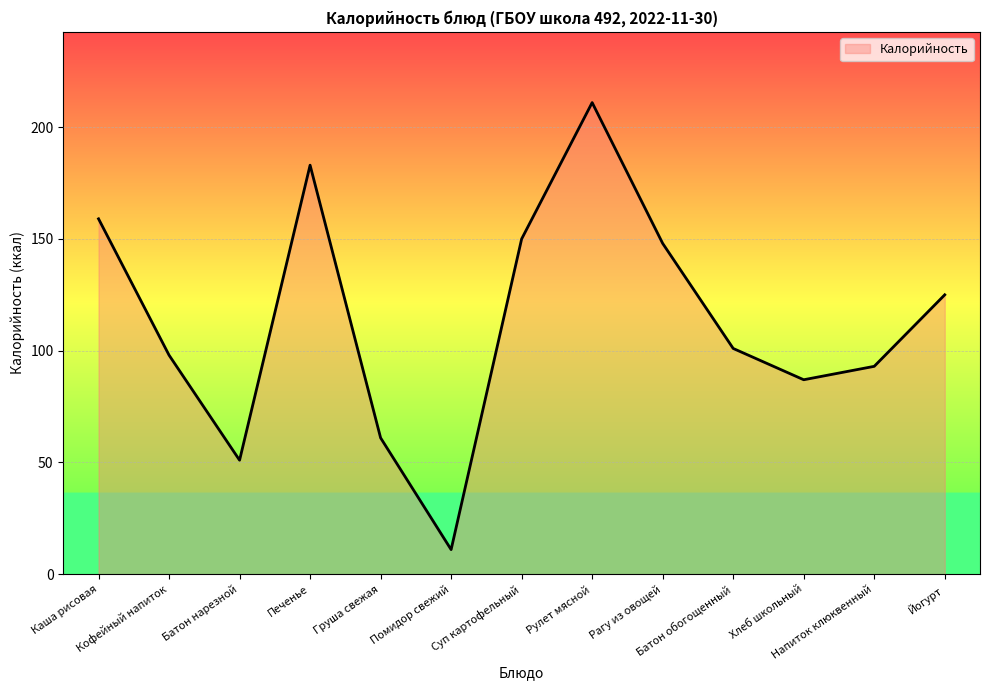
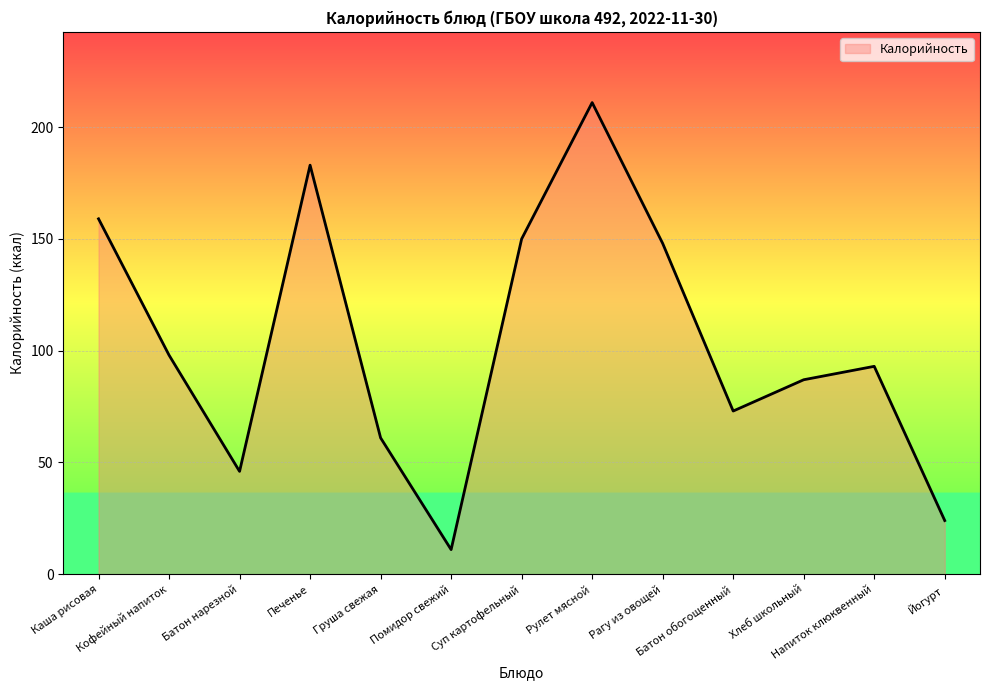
Батон нарезной: 51 -> 46
Батон обогощенный: 101 -> 73
Йогурт: 125 -> 24
